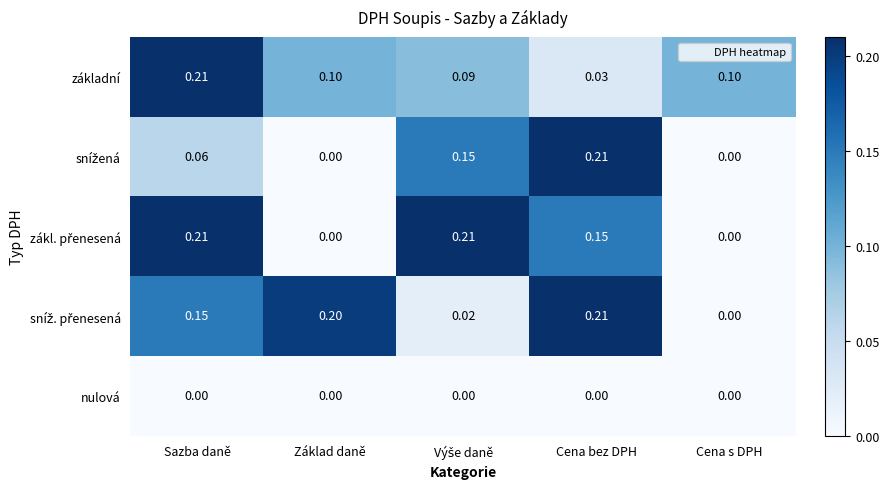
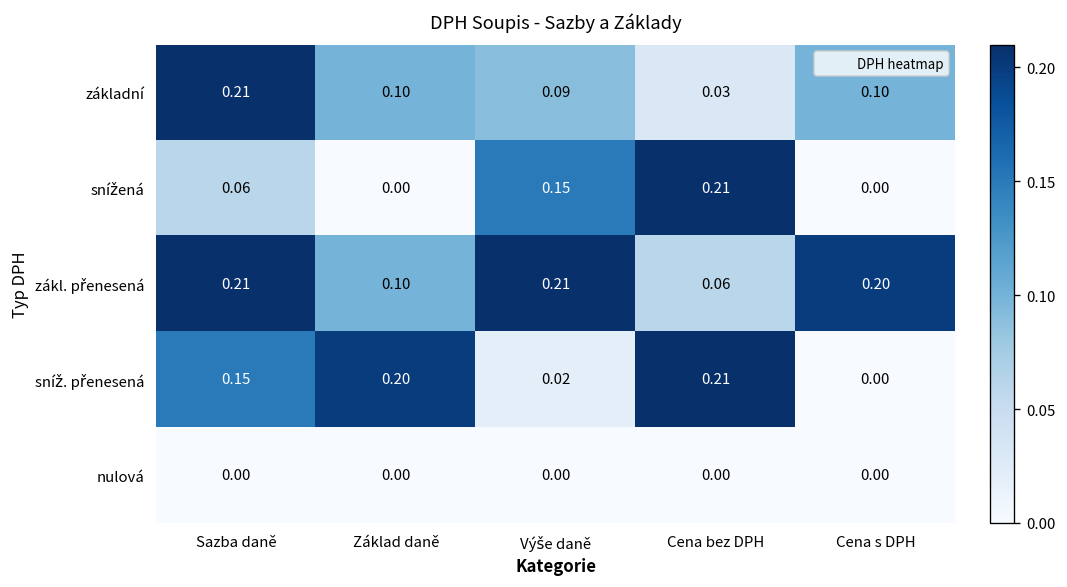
zákl. přenesená, Základ daně: 0.00 -> 0.10
zákl. přenesená, Cena bez DPH: 0.15 -> 0.06
zákl. přenesená, Cena s DPH: 0.00 -> 0.20
